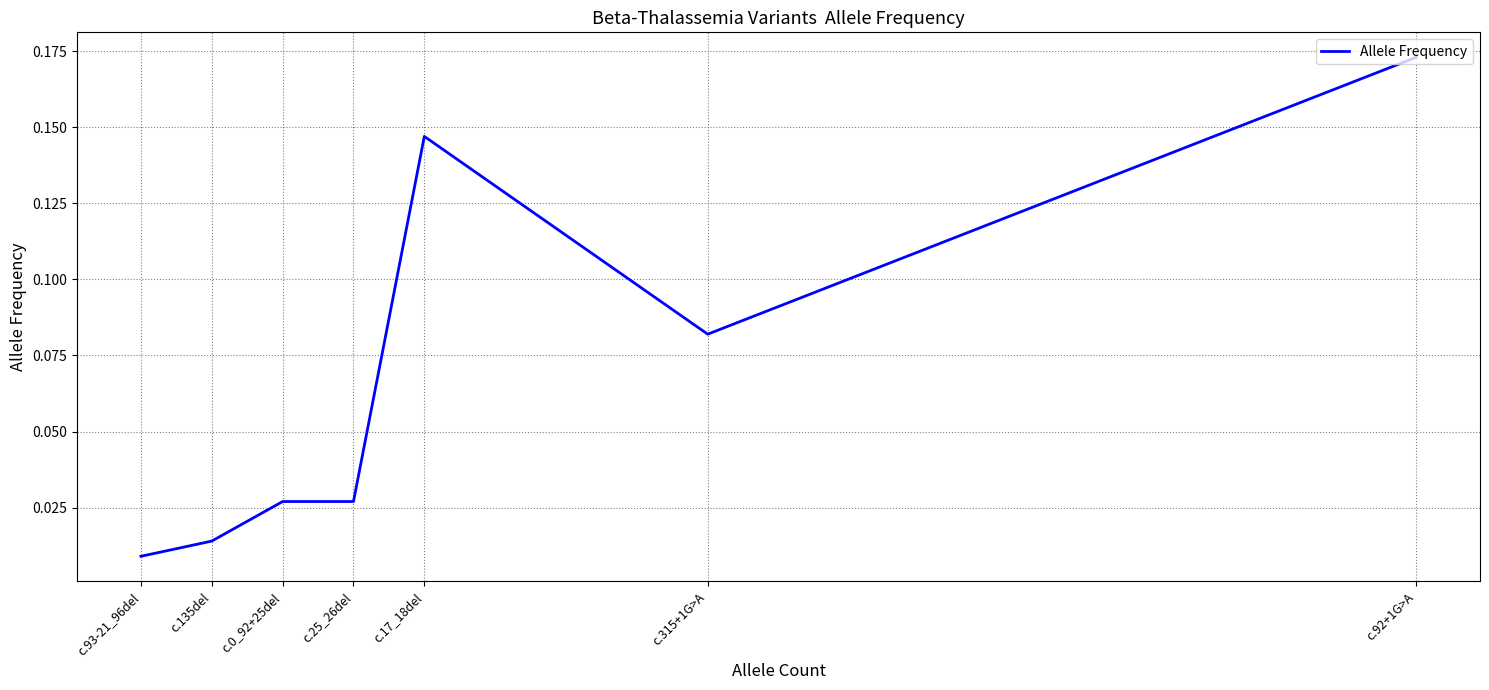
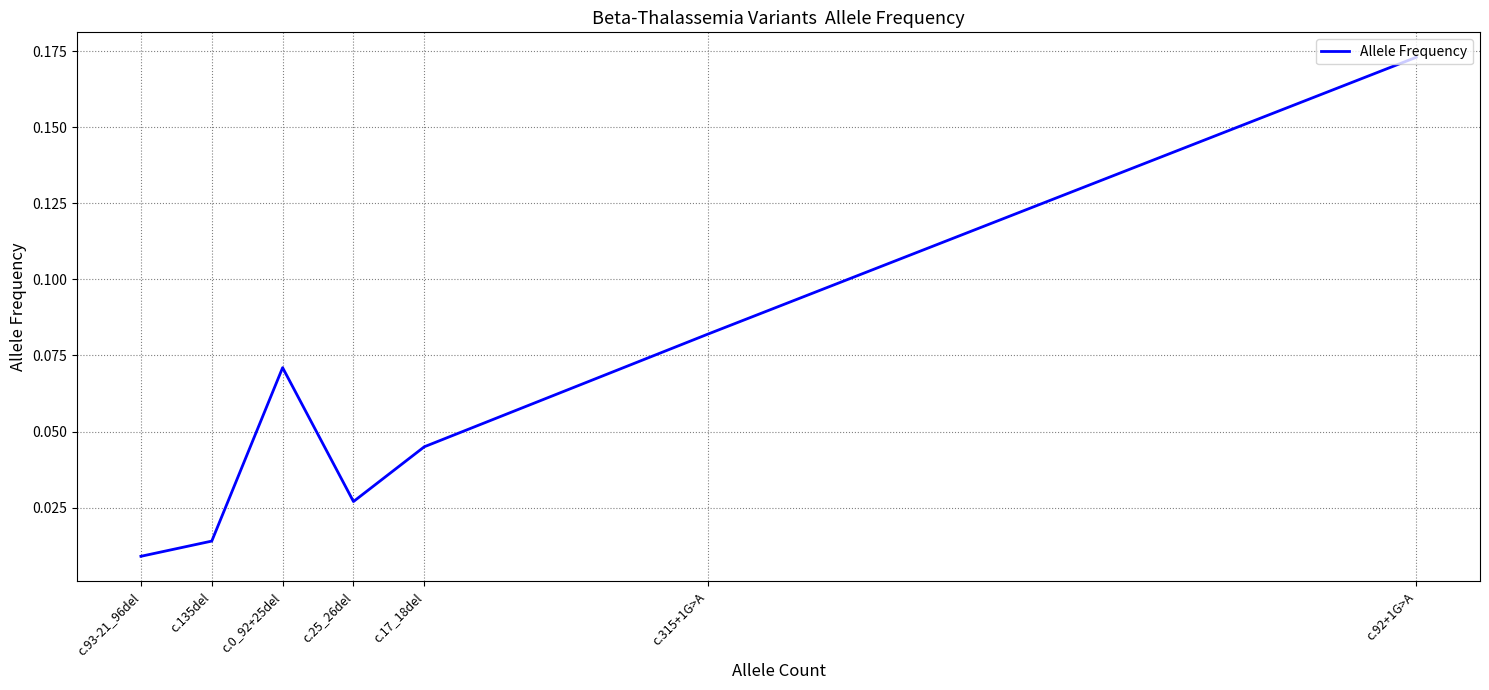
c.0_92+25del: 0.027 -> 0.071
c.17_18del: 0.147 -> 0.045
